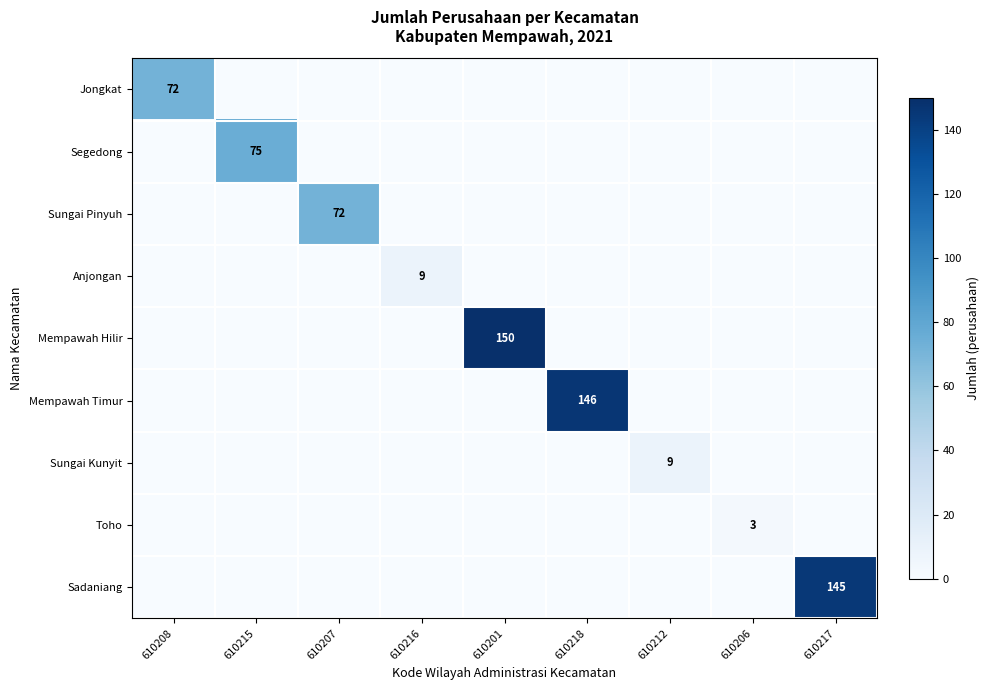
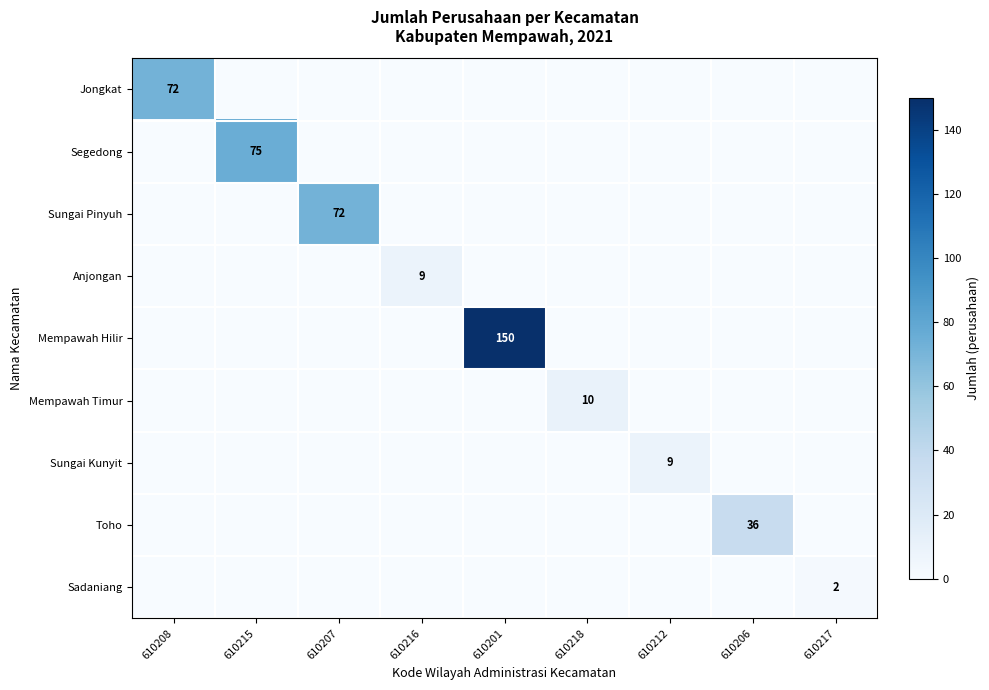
Mempawah Timur, 610218: 146 -> 10
Toho, 610206: 3 -> 36
Sadaniang, 610217: 145 -> 2
